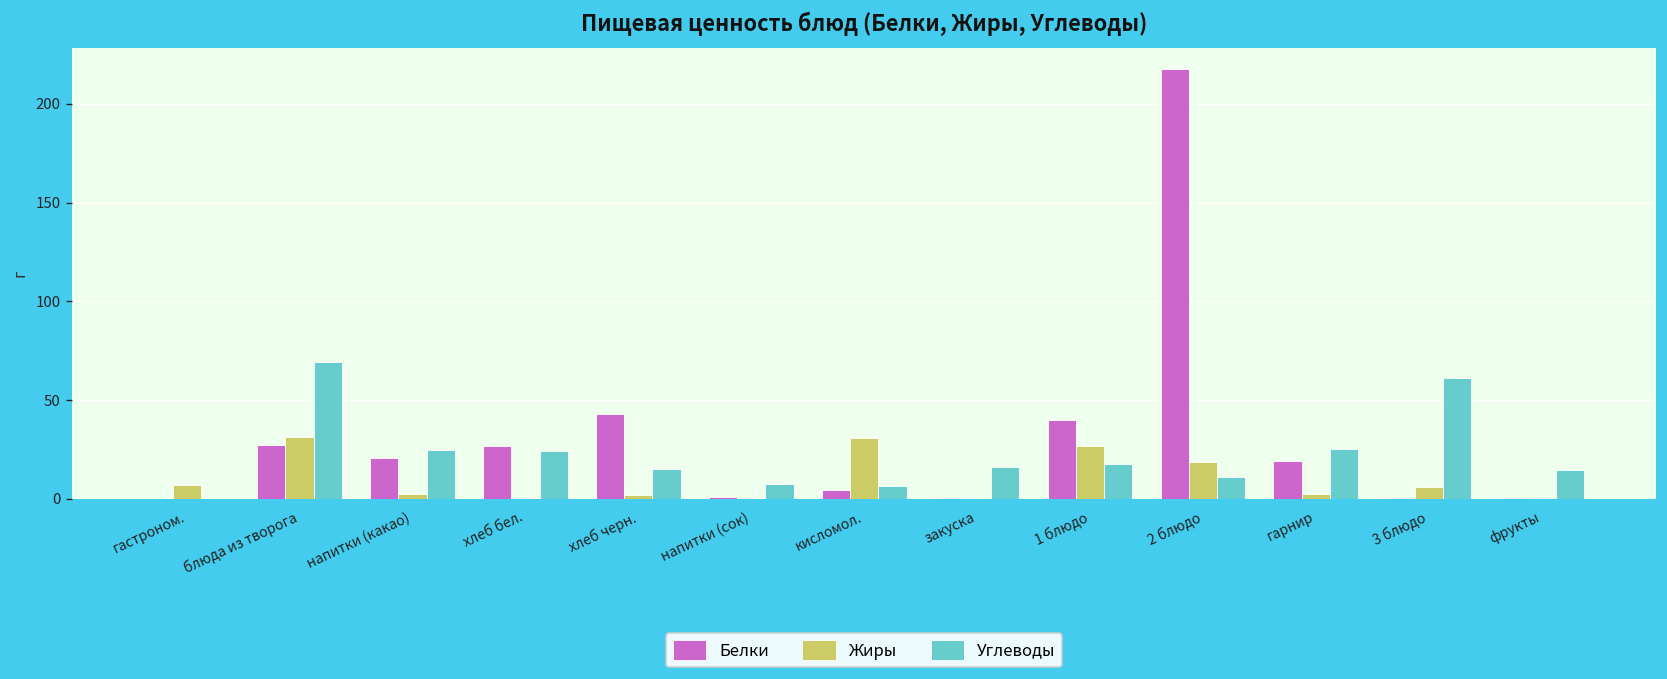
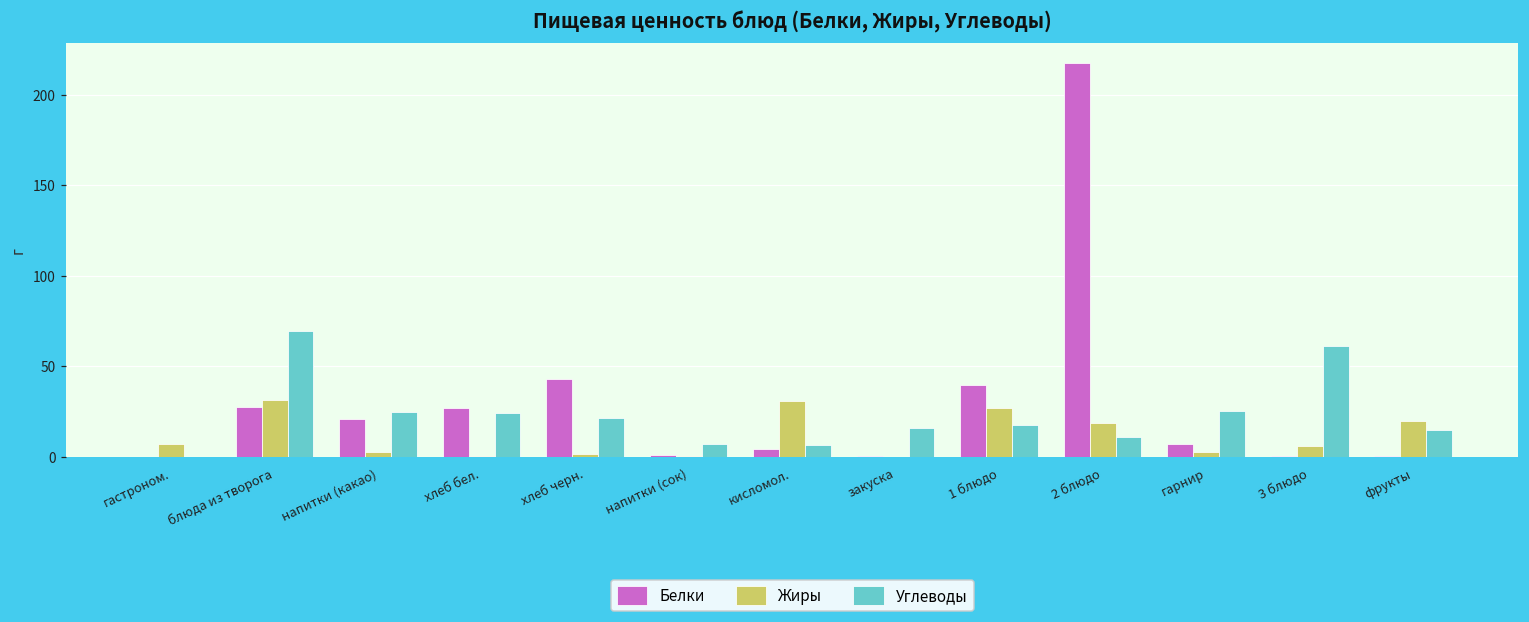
Углеводы, хлеб черн.: 15 -> 21
Белки, гарнир: 19 -> 7
Жиры, фрукты: 1 -> 20
